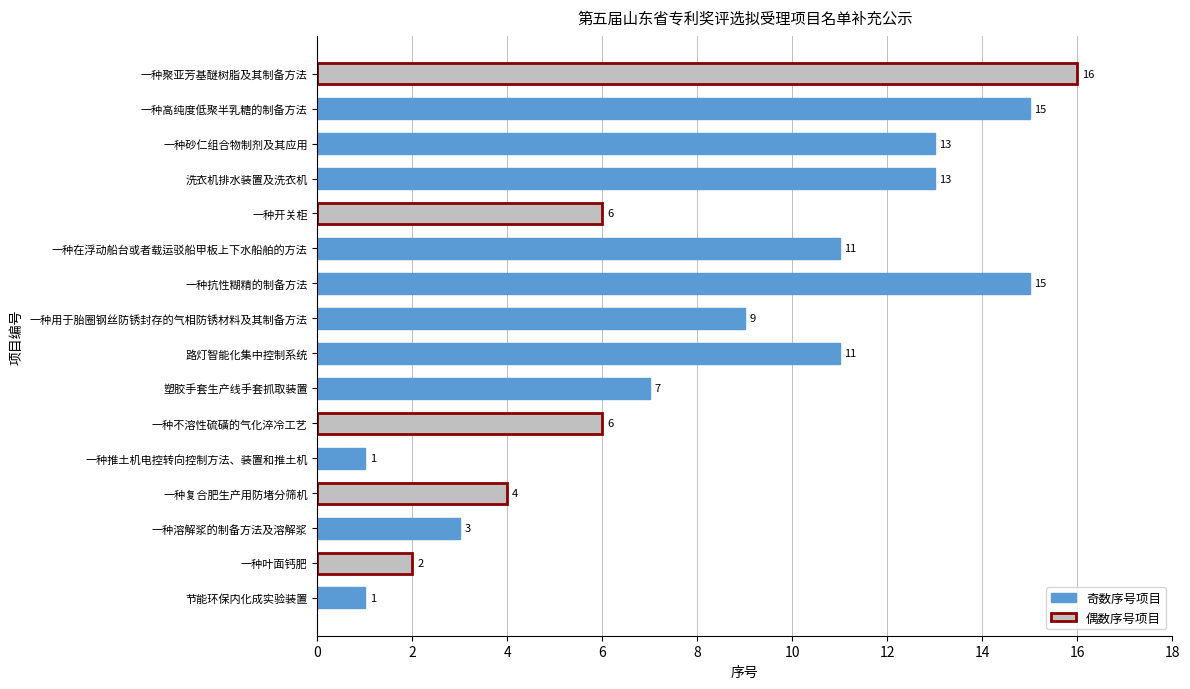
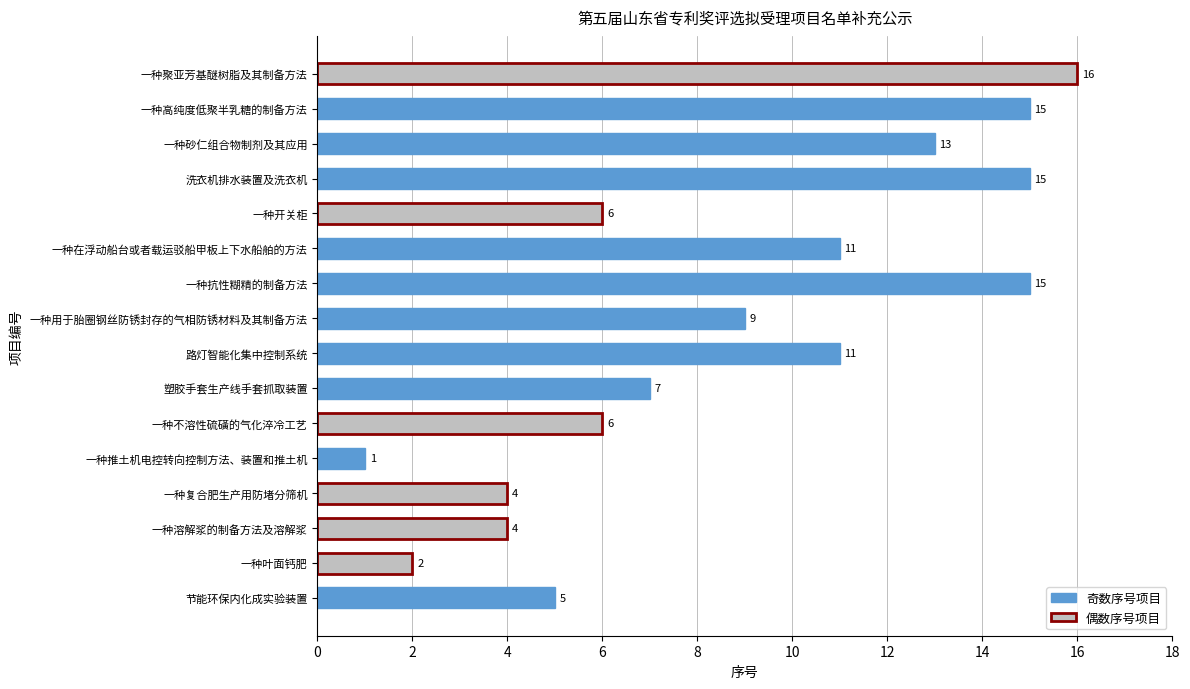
洗衣机排水装置及洗衣机: 13 -> 15
一种溶解浆的制备方法及溶解浆: 3 -> 4
节能环保内化成实验装置: 1 -> 5
